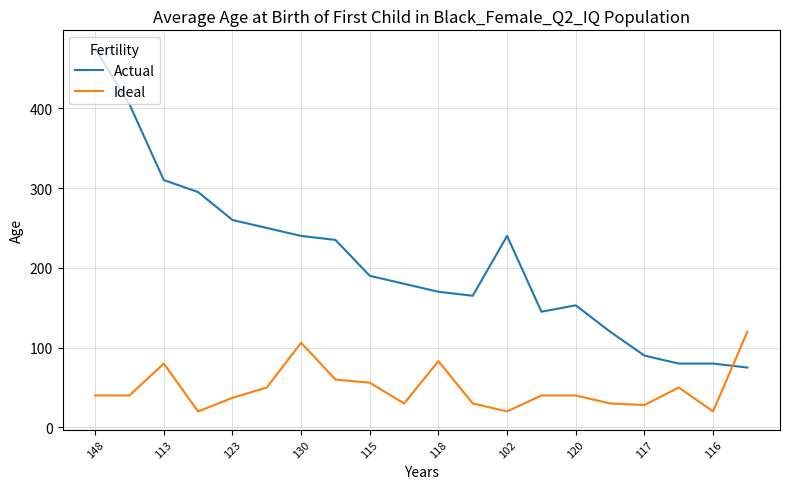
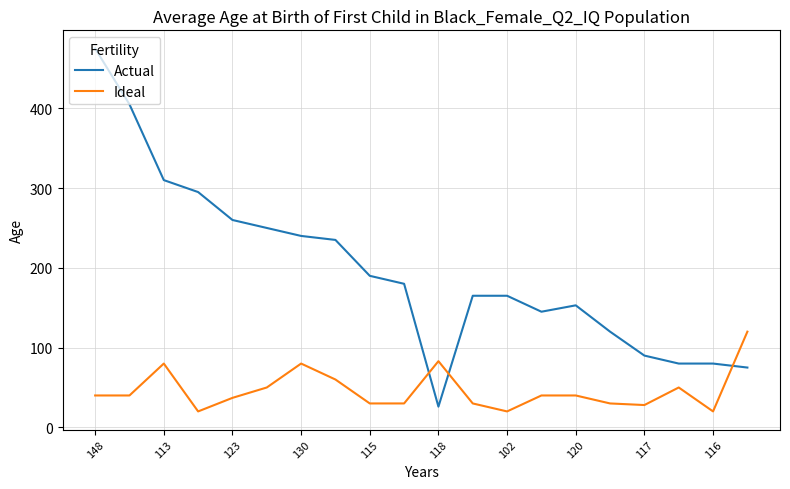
Ideal, 130: 110 -> 80
Ideal, 115: 60 -> 30
Actual, 118: 170 -> 30
Actual, 102: 240 -> 170
